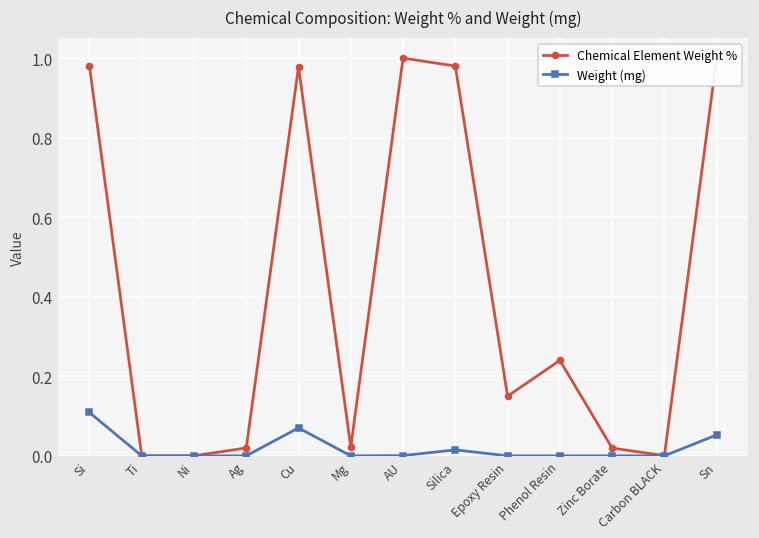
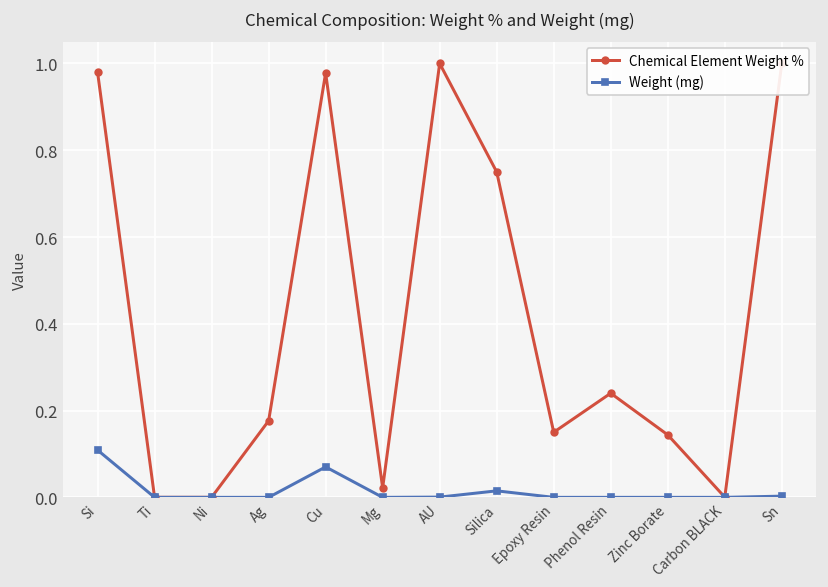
Chemical Element Weight %, Ag: 0.02 -> 0.18
Chemical Element Weight %, Silica: 0.98 -> 0.75
Chemical Element Weight %, Zinc Borate: 0.02 -> 0.14
Weight (mg), Sn: 0.05 -> 0.00
